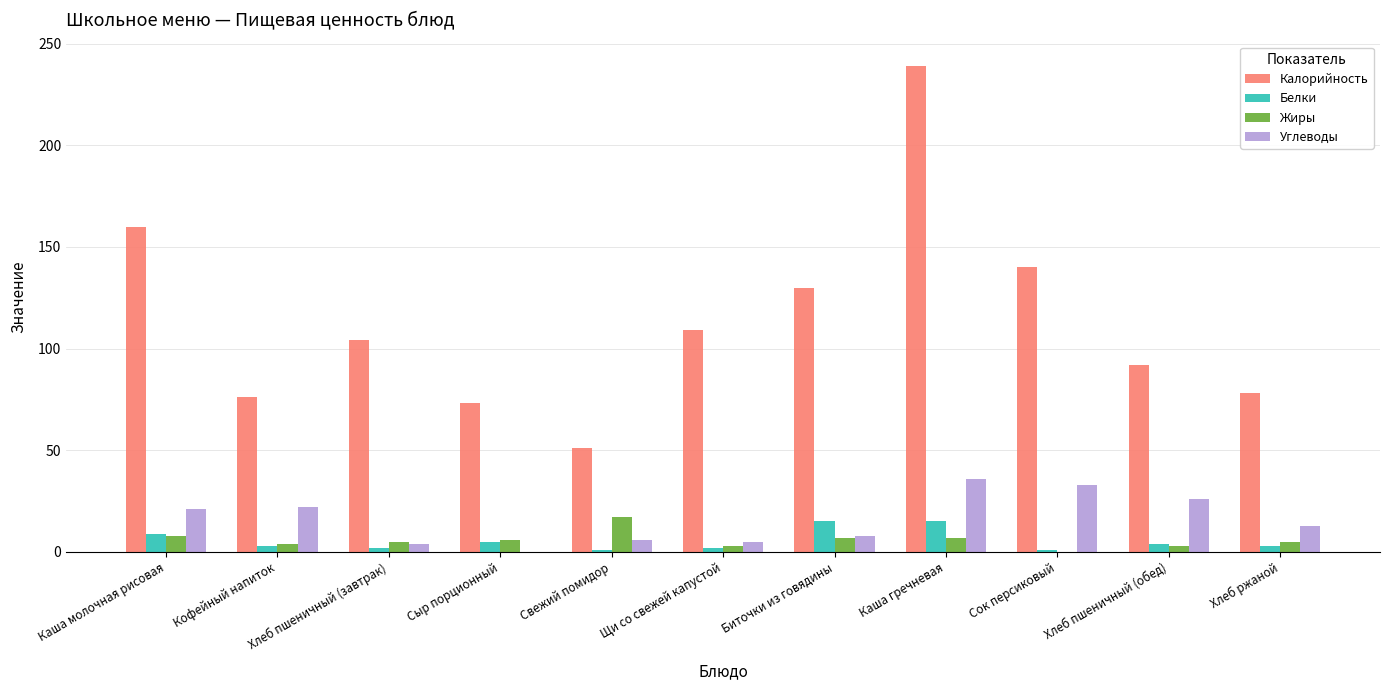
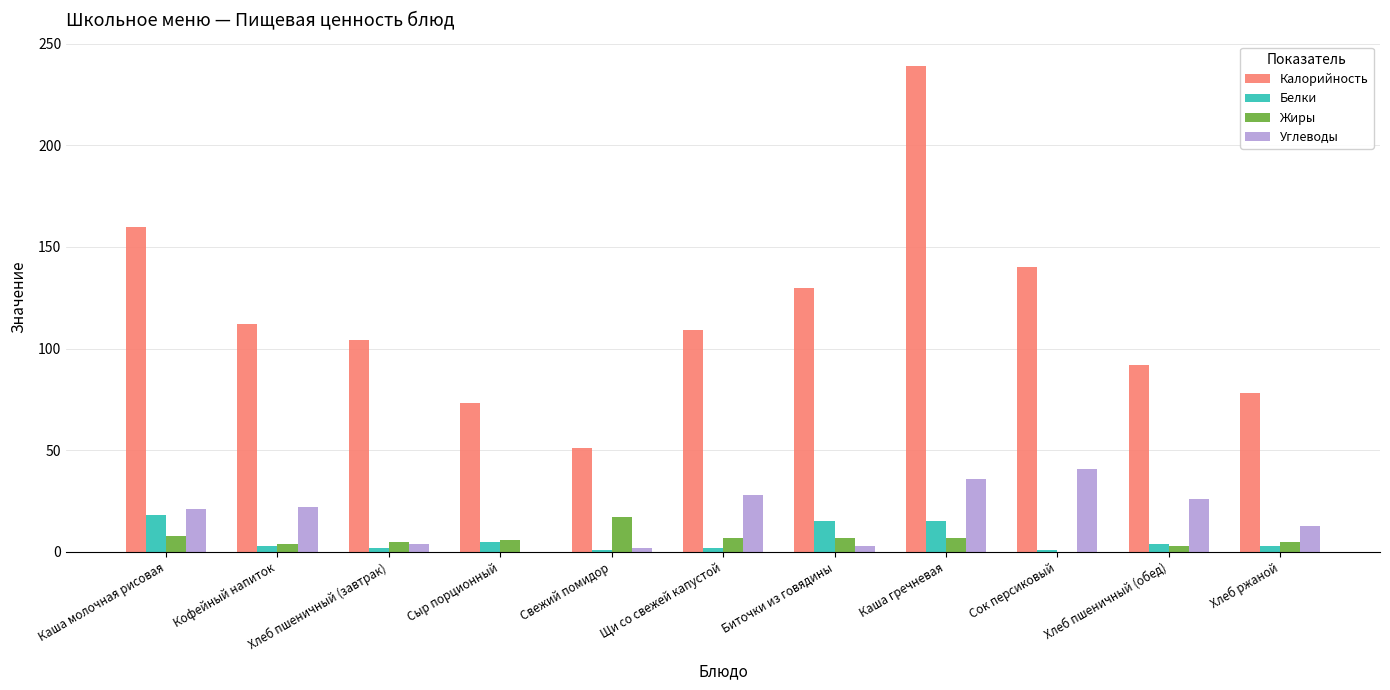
Белки, Каша молочная рисовая: 9 -> 18
Калорийность, Кофейный напиток: 76 -> 112
Углеводы, Свежий помидор: 6 -> 2
Жиры, Щи со свежей капустой: 3 -> 7
Углеводы, Щи со свежей капустой: 5 -> 28
Углеводы, Биточки из говядины: 8 -> 3
Углеводы, Сок персиковый: 33 -> 41
